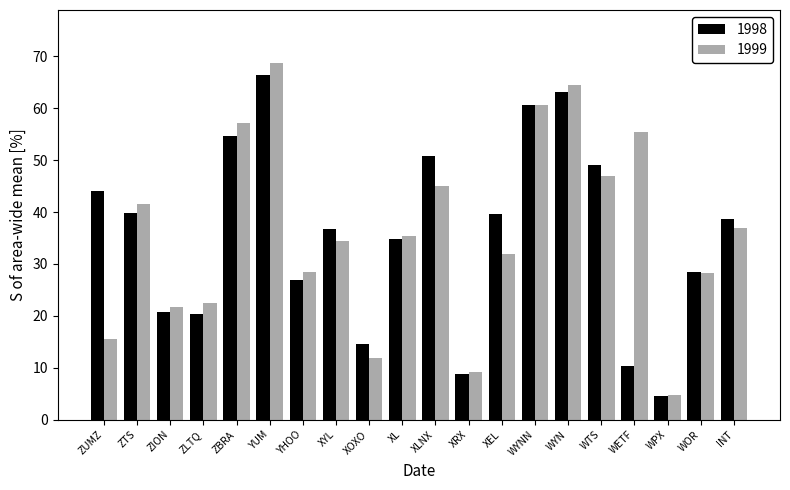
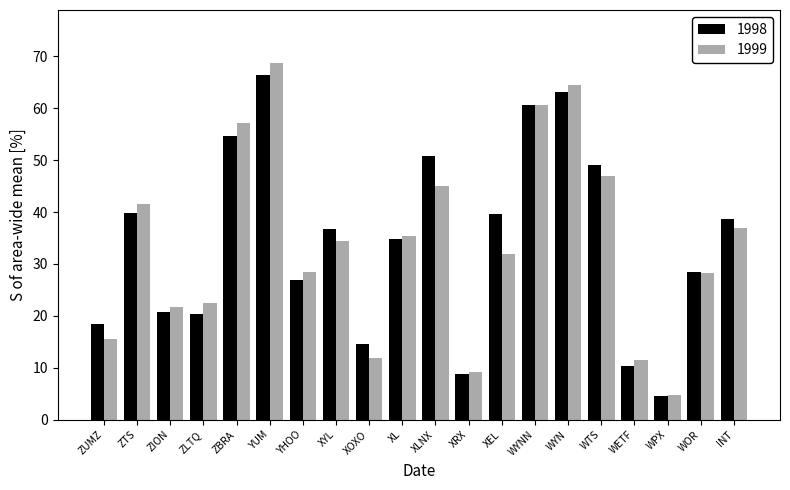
1998, ZUMZ: 44 -> 18
1999, WETF: 55 -> 11
